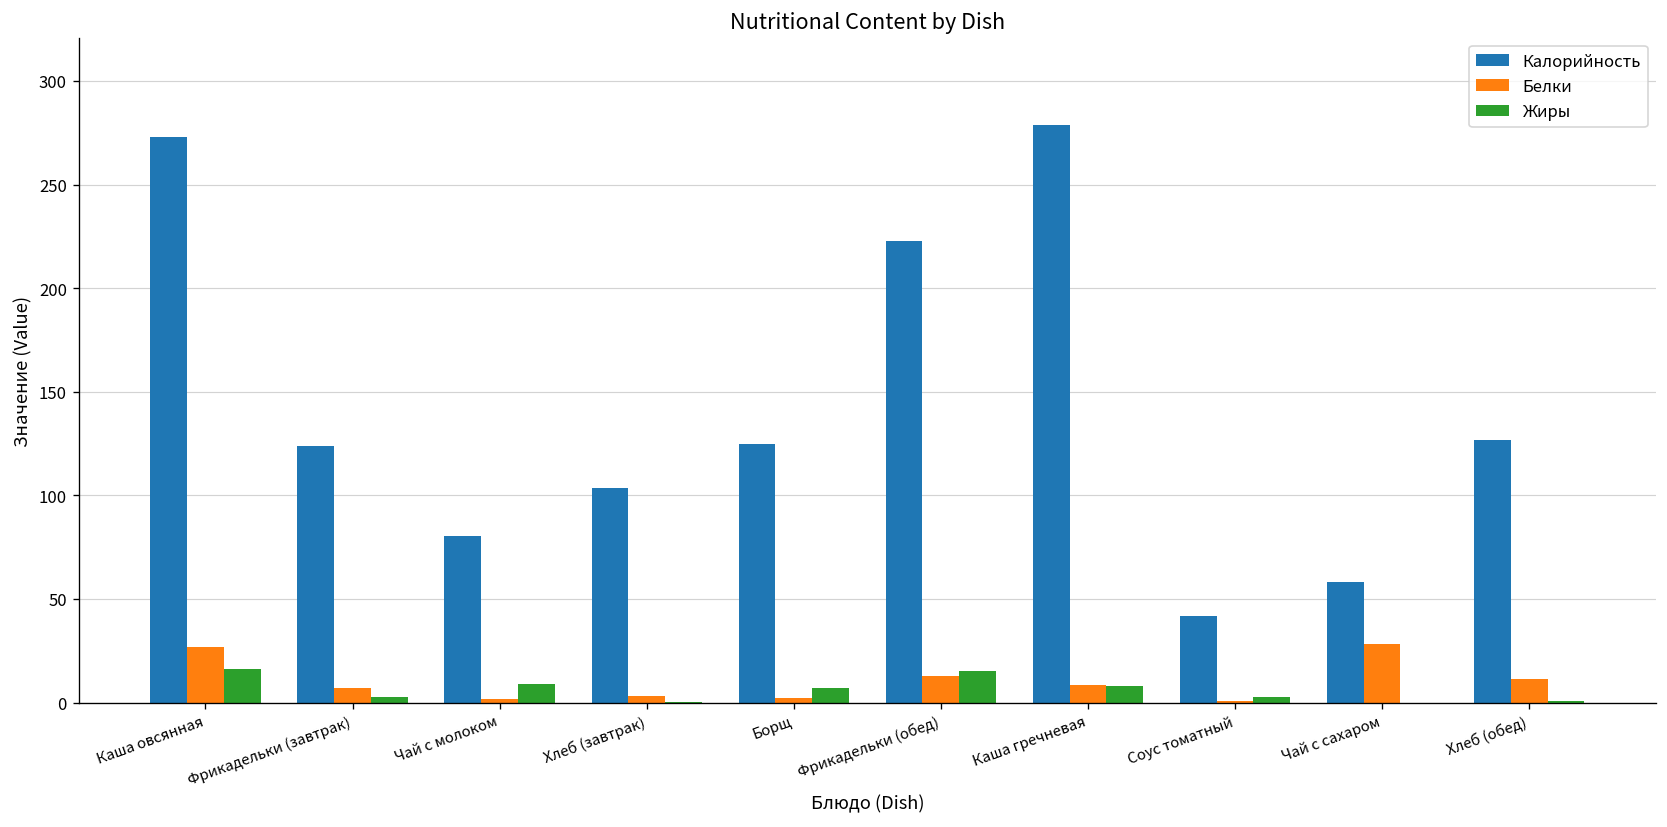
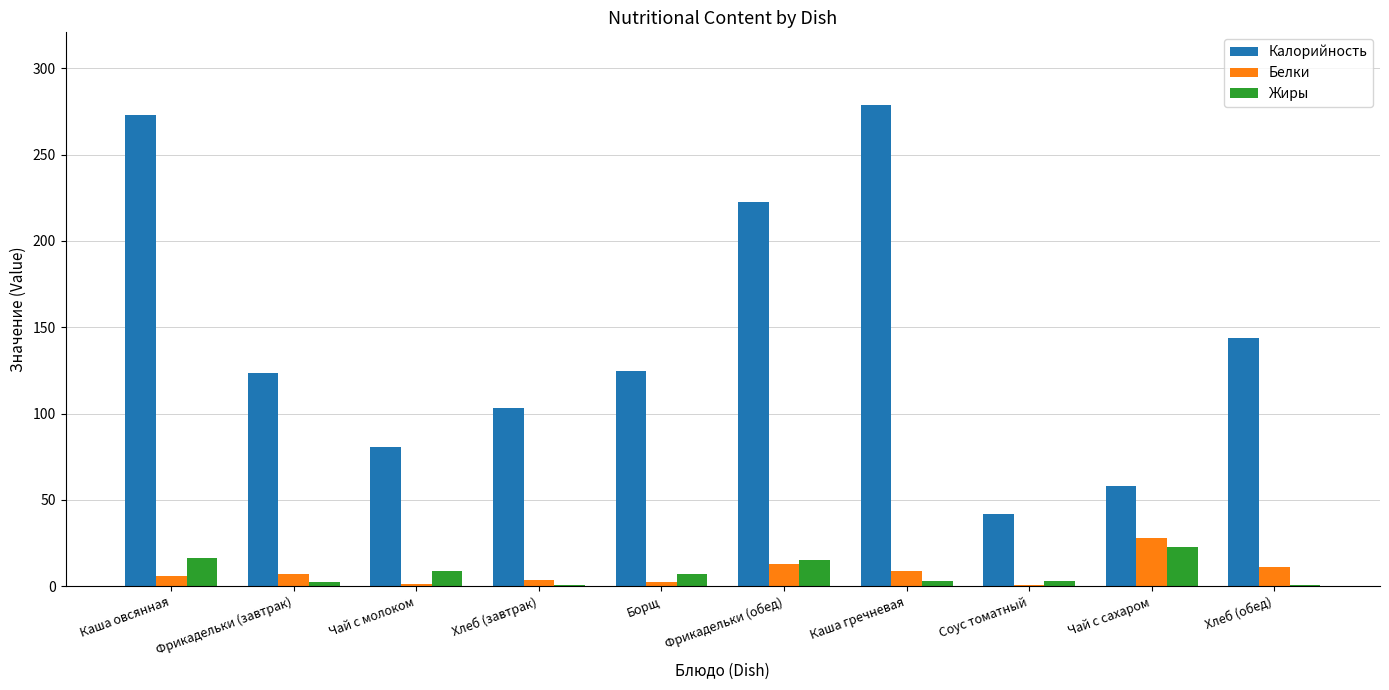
Белки, Каша овсянная: 27 -> 6
Жиры, Каша гречневая: 8 -> 3
Жиры, Чай с сахаром: 0 -> 23
Калорийность, Хлеб (обед): 127 -> 144
